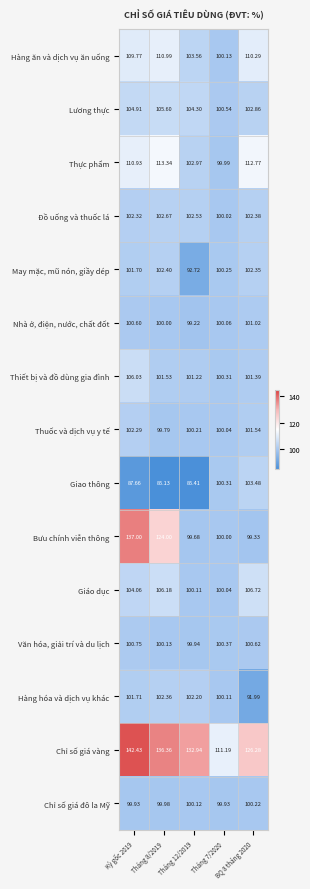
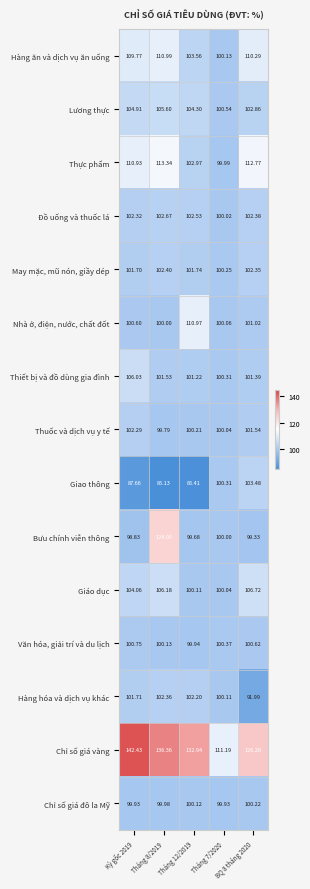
May mặc, mũ nón, giầy dép, Tháng 12/2019: 92.72 -> 101.74
Nhà ở, điện, nước, chất đốt, Tháng 12/2019: 99.22 -> 110.97
Bưu chính viễn thông, Kỳ gốc 2019: 137.00 -> 98.83
